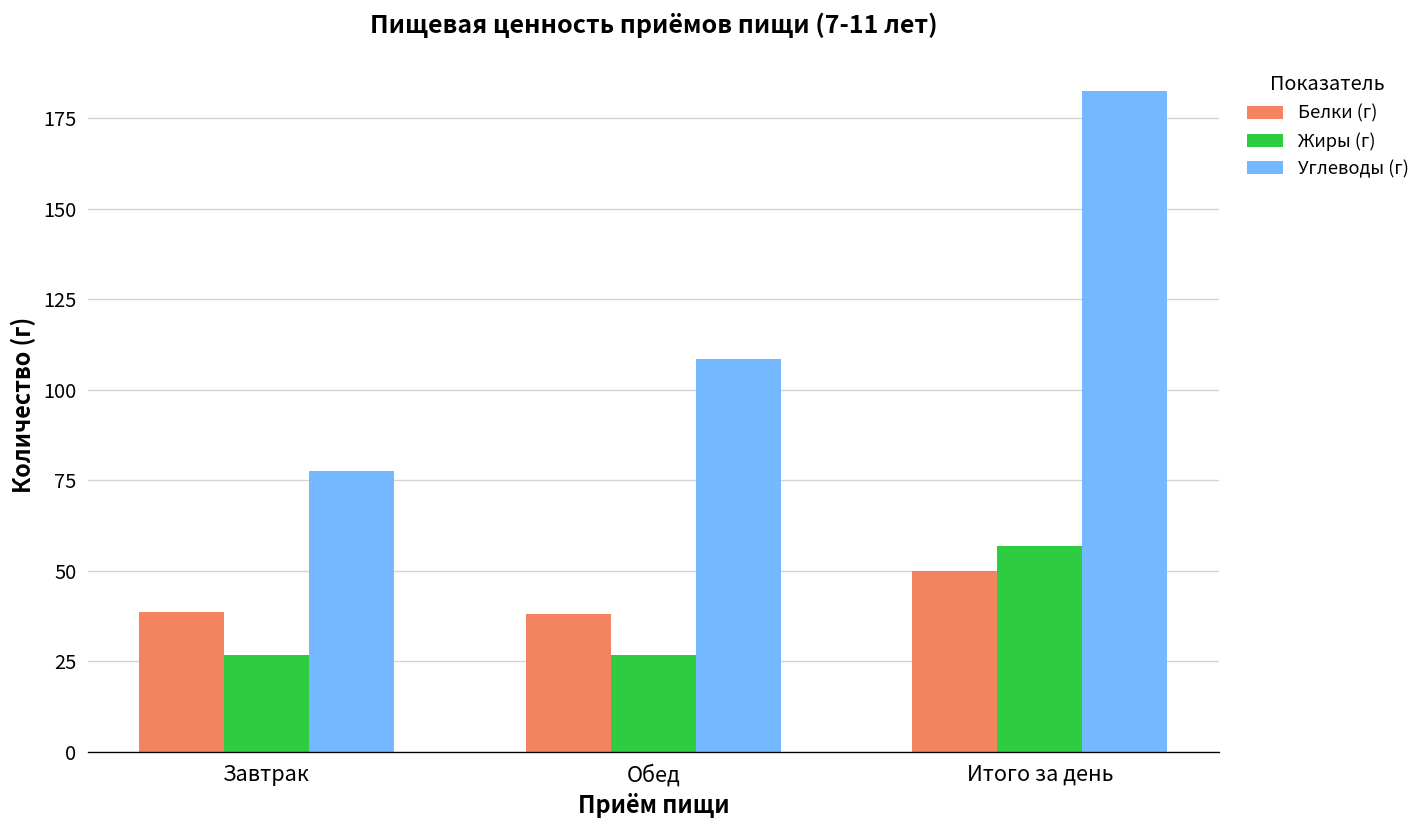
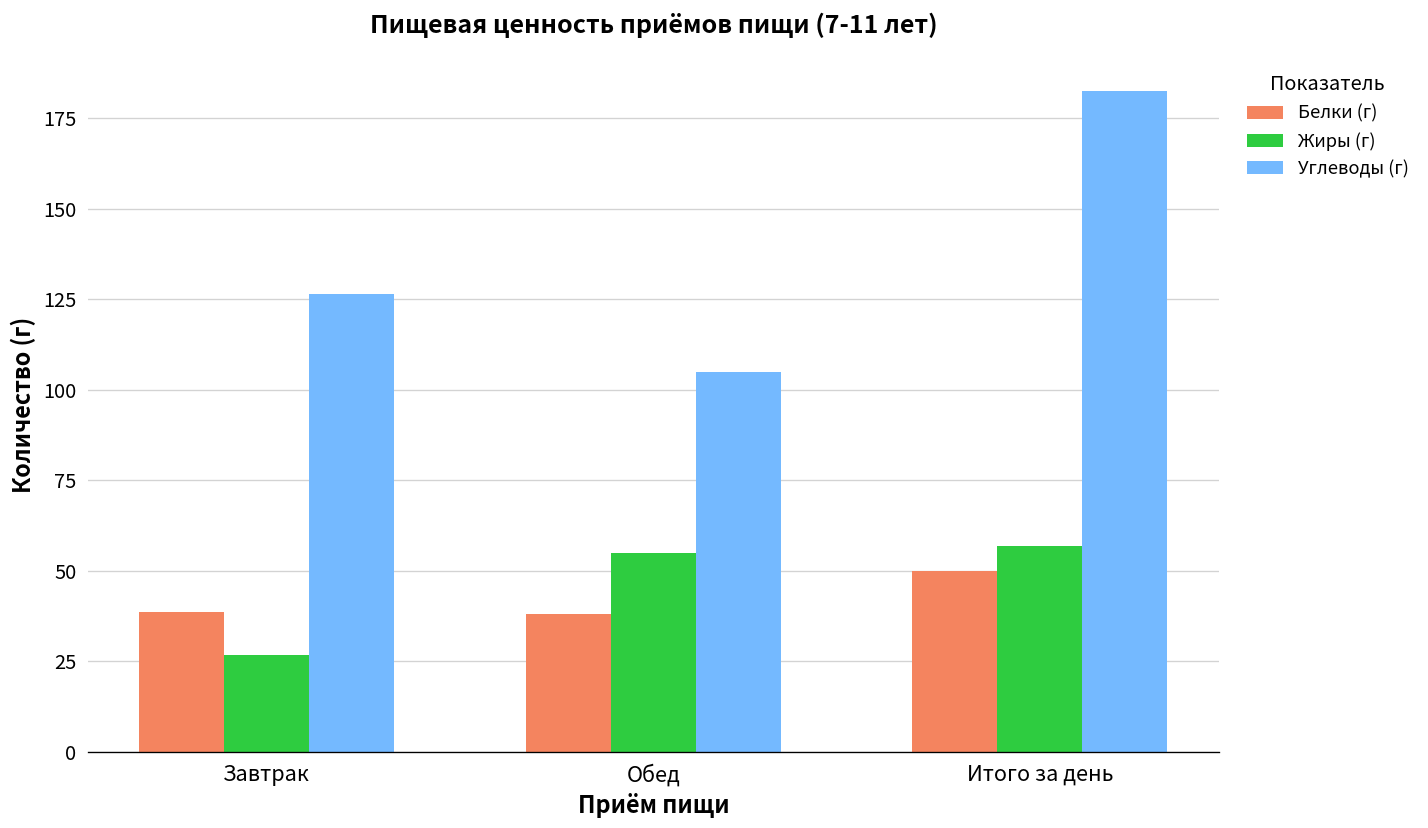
Углеводы (г), Завтрак: 78 -> 126
Жиры (г), Обед: 27 -> 55
Углеводы (г), Обед: 109 -> 105
